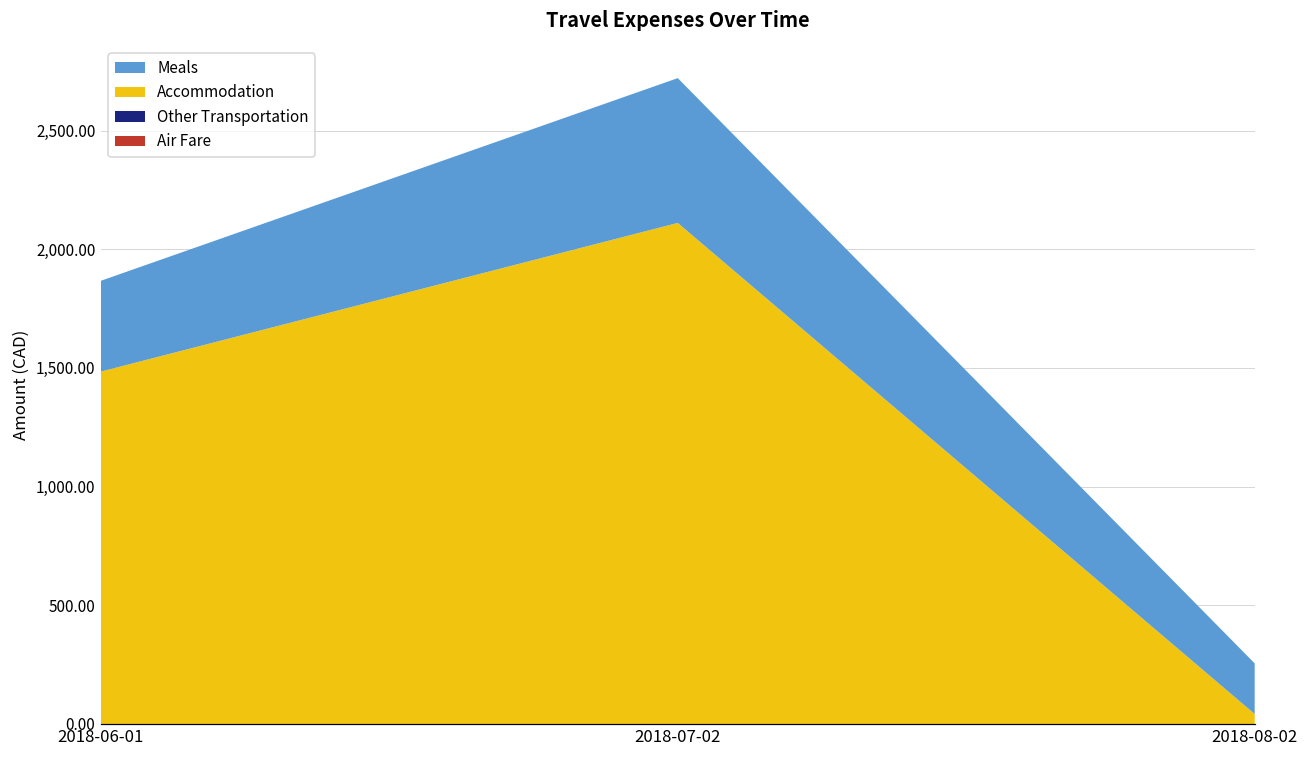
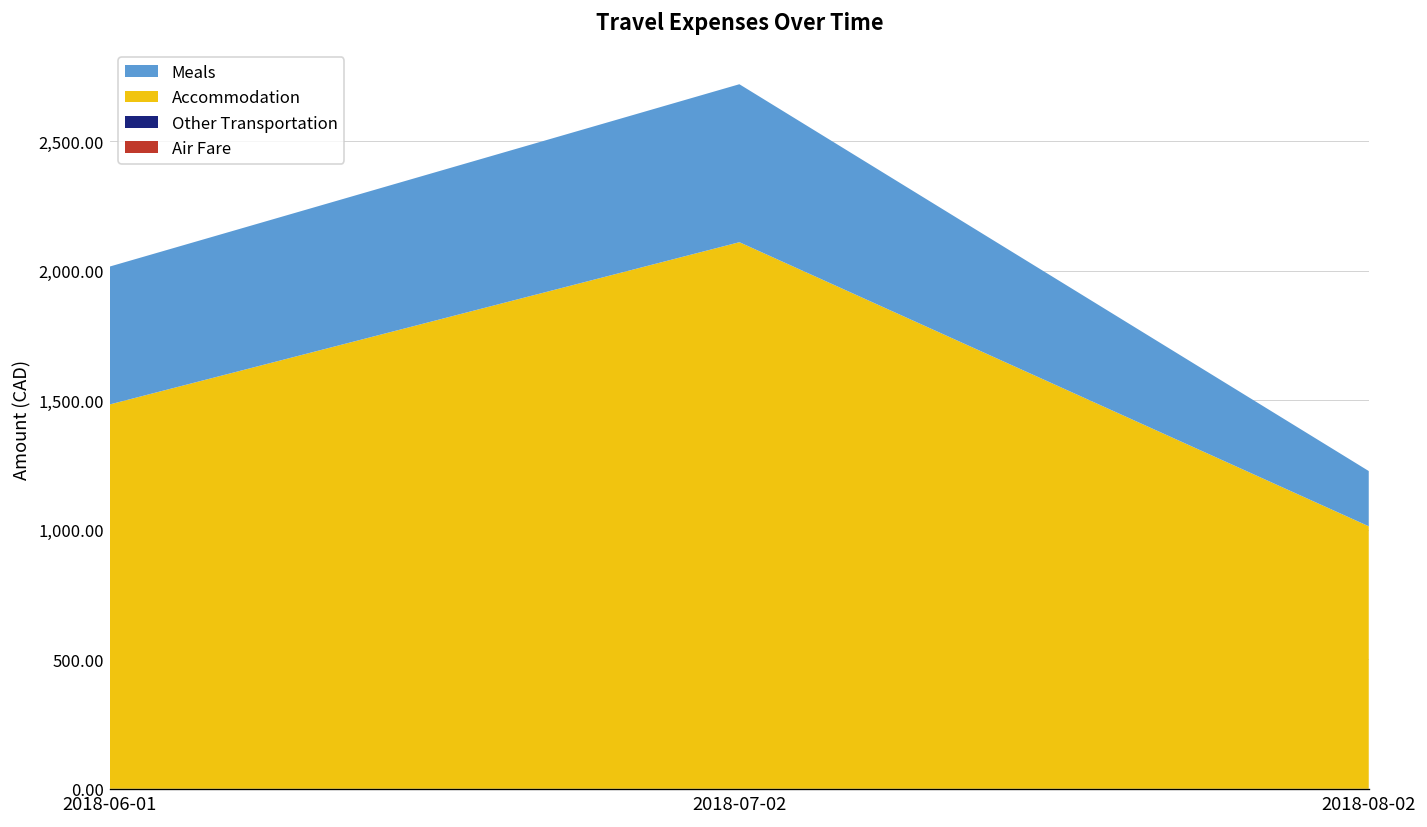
Meals, 2018-06-01: 380 -> 530
Accommodation, 2018-08-02: 40 -> 1,010
